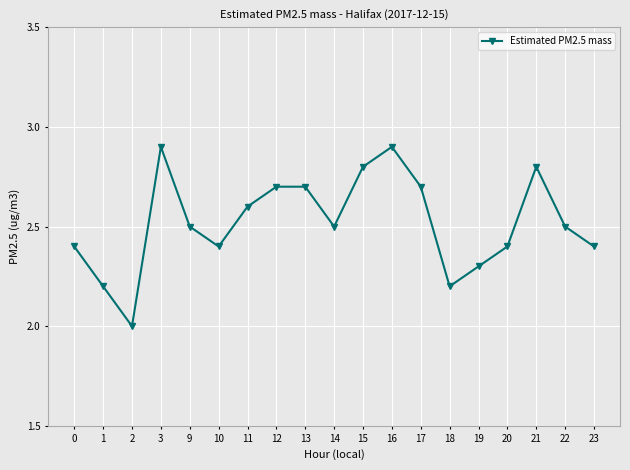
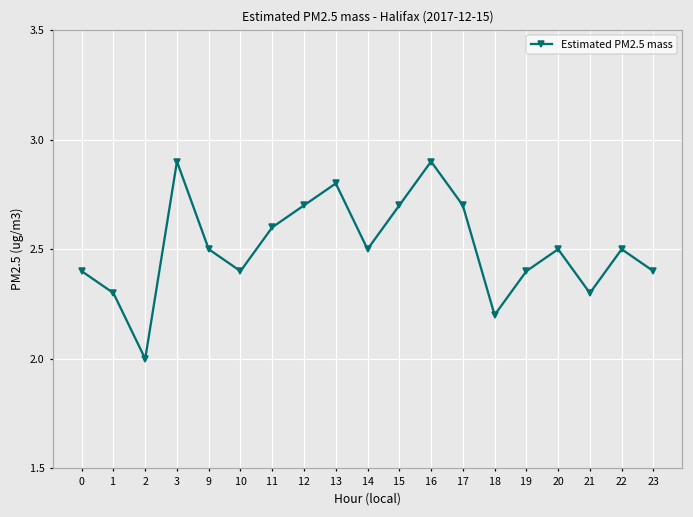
1: 2.2 -> 2.3
13: 2.7 -> 2.8
15: 2.8 -> 2.7
19: 2.3 -> 2.4
20: 2.4 -> 2.5
21: 2.8 -> 2.3
